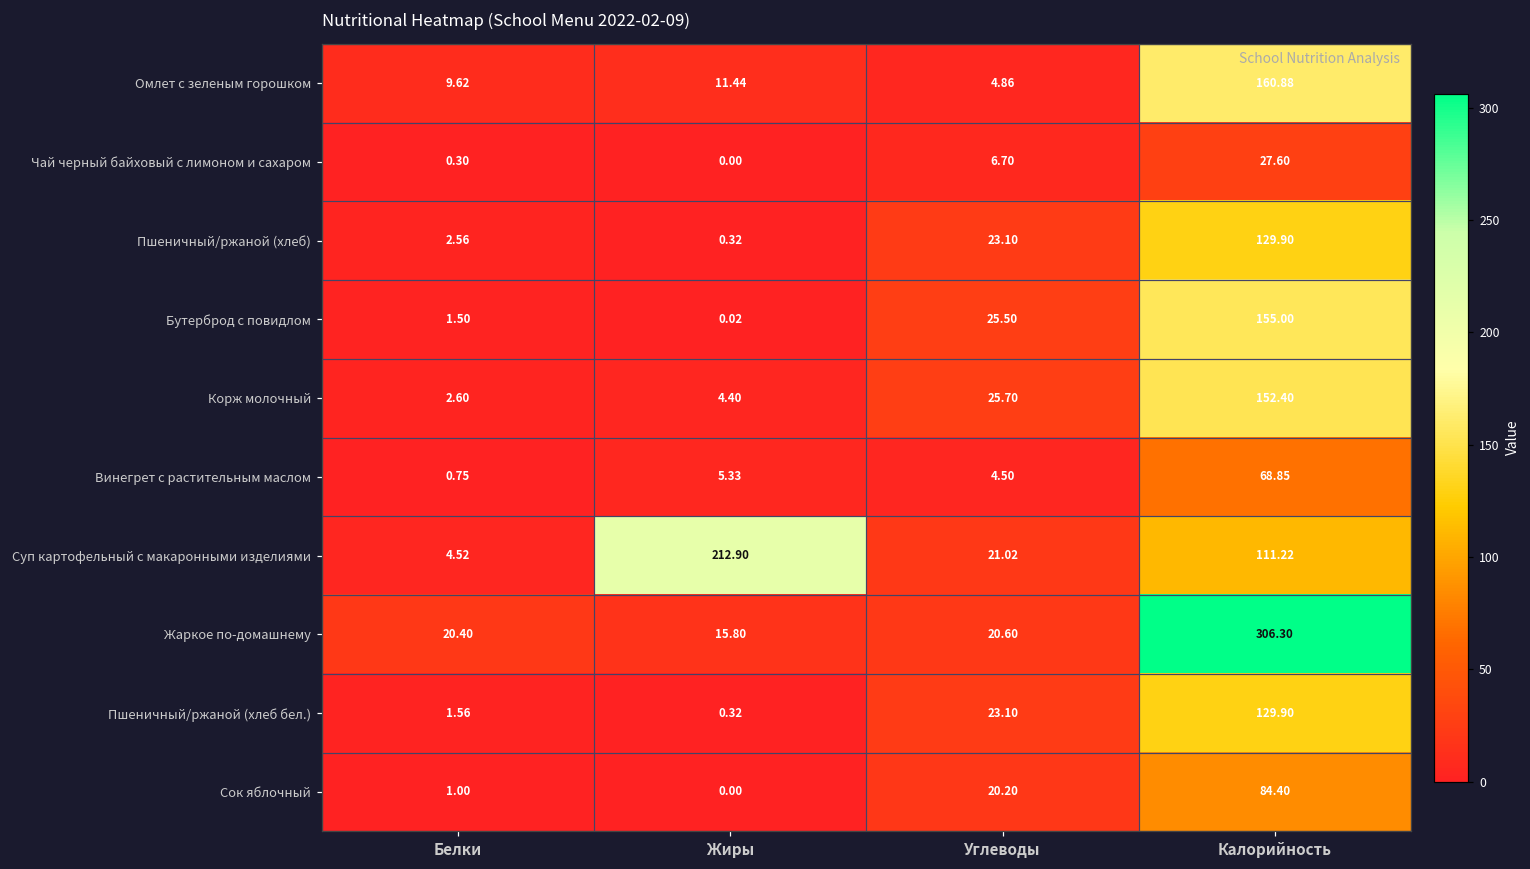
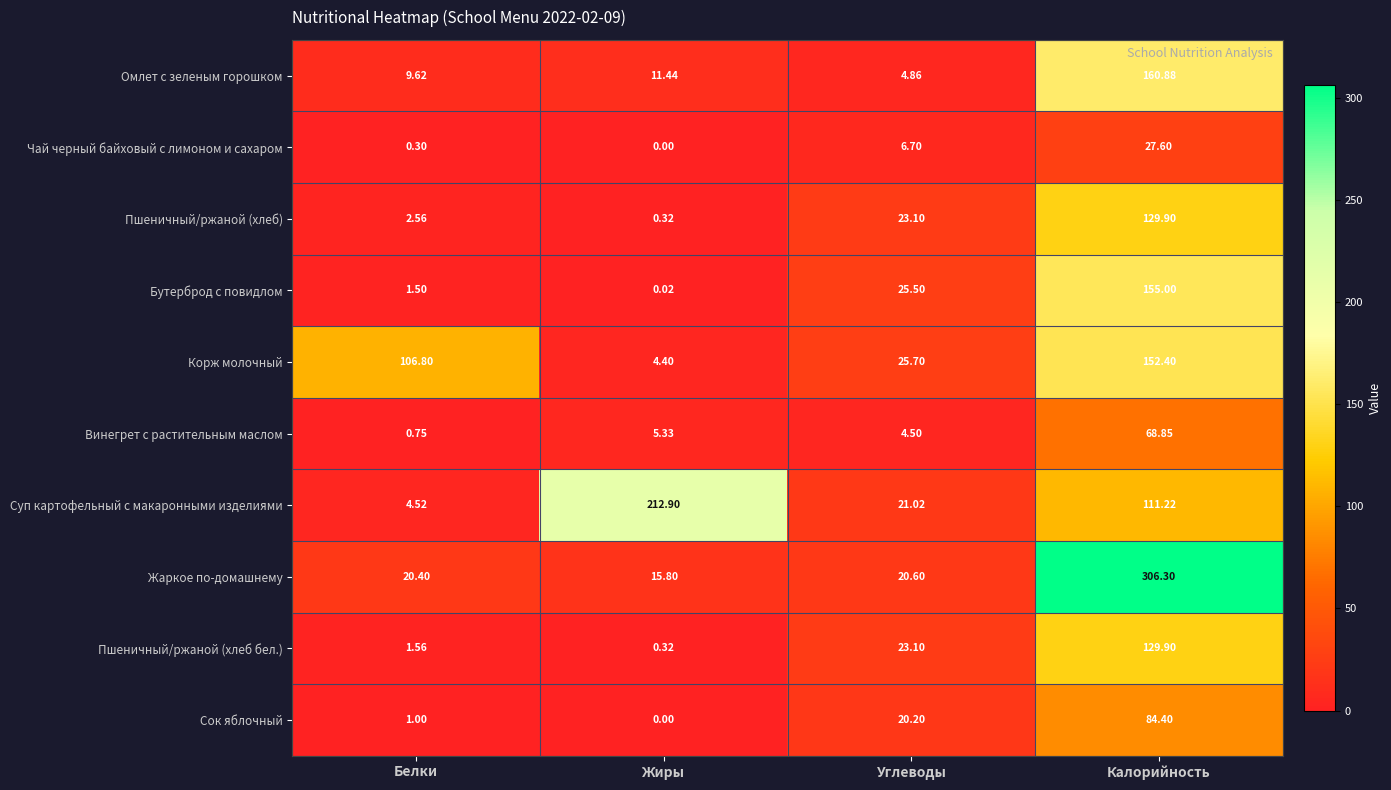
Корж молочный, Белки: 2.60 -> 106.80
